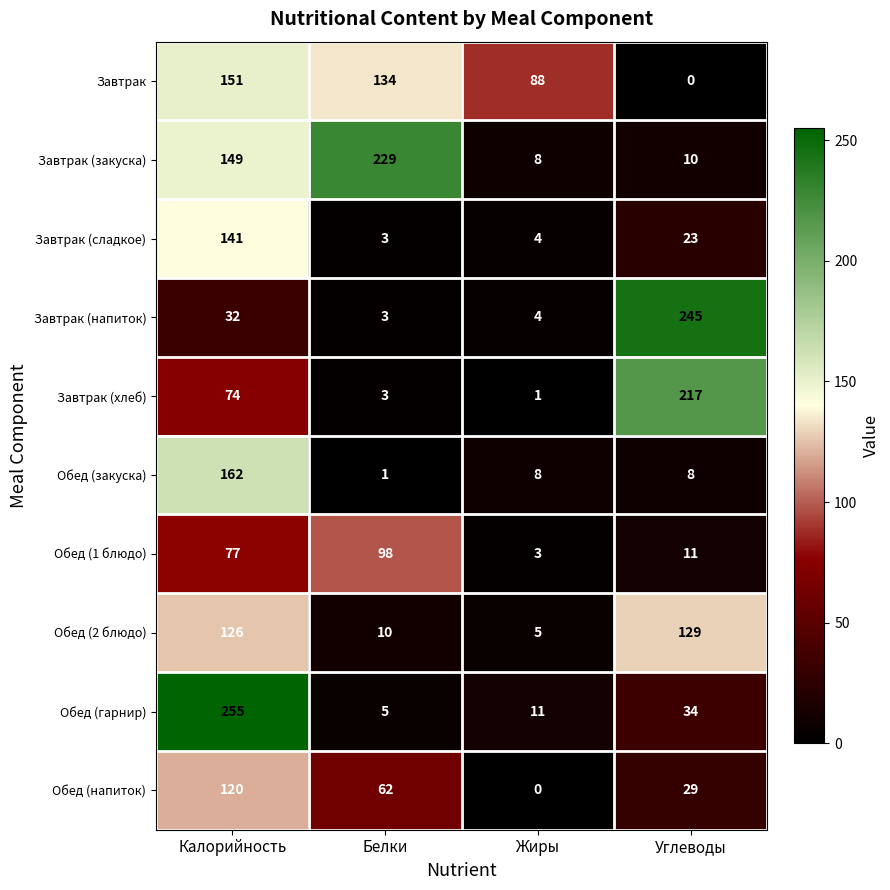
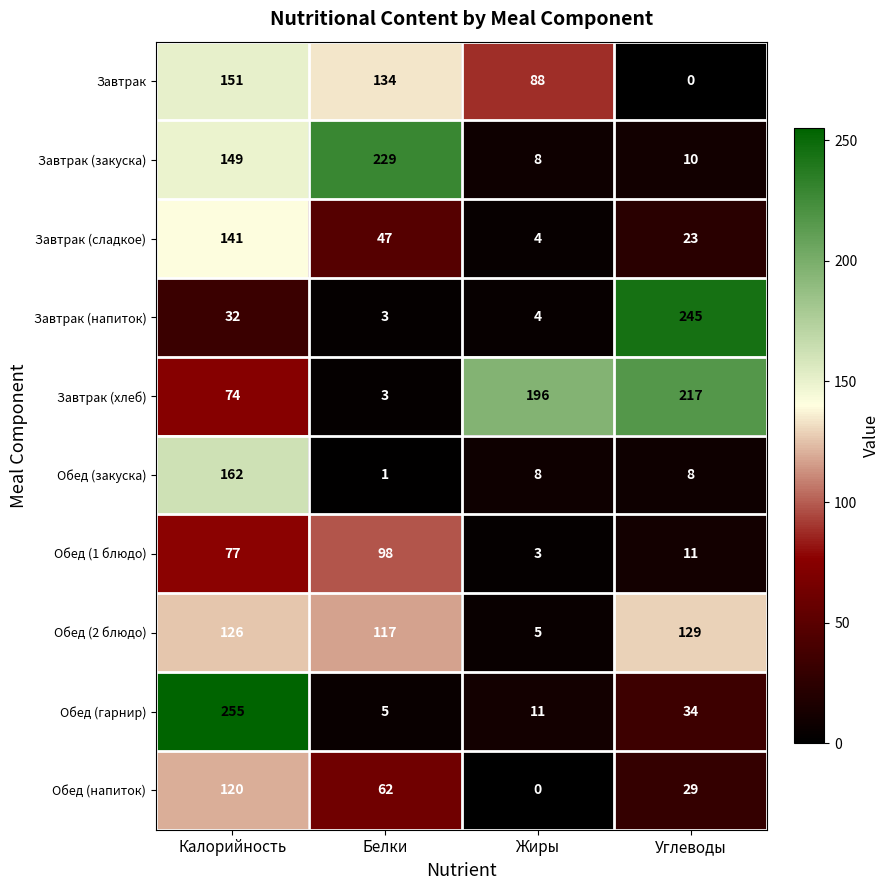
Завтрак (сладкое), Белки: 3 -> 47
Завтрак (хлеб), Жиры: 1 -> 196
Обед (2 блюдо), Белки: 10 -> 117
